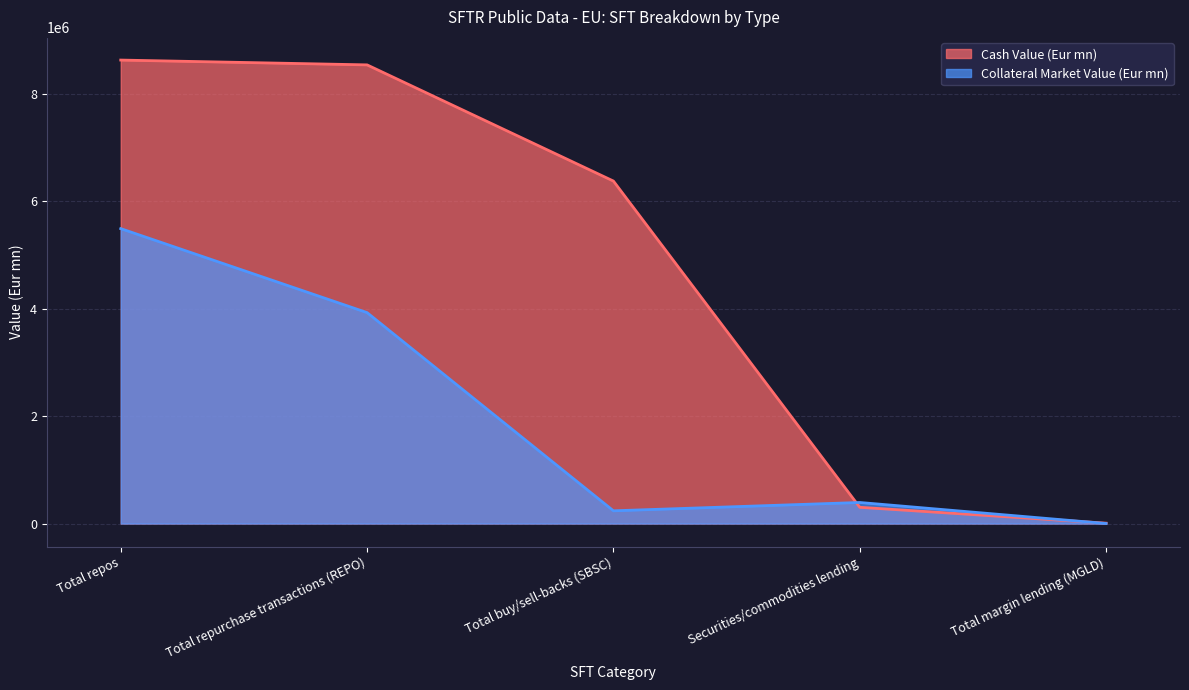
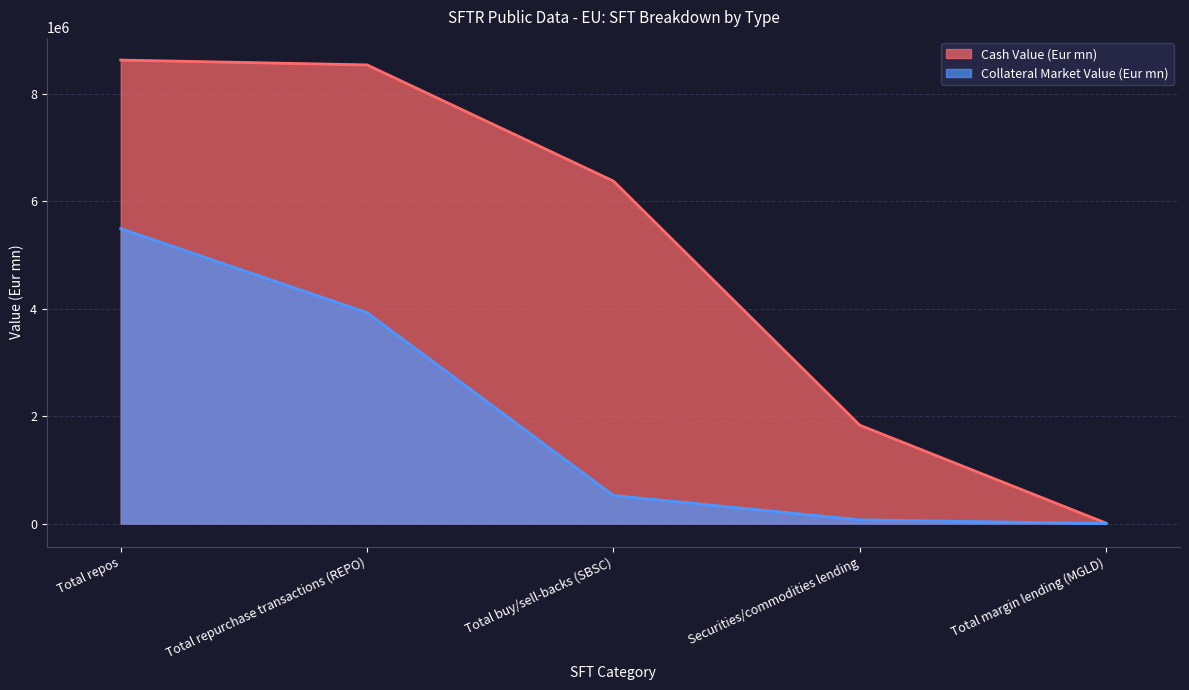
Collateral Market Value (Eur mn), Total buy/sell-backs (SBSC): 200000 -> 500000
Cash Value (Eur mn), Securities/commodities lending: 300000 -> 1800000
Collateral Market Value (Eur mn), Securities/commodities lending: 400000 -> 100000
